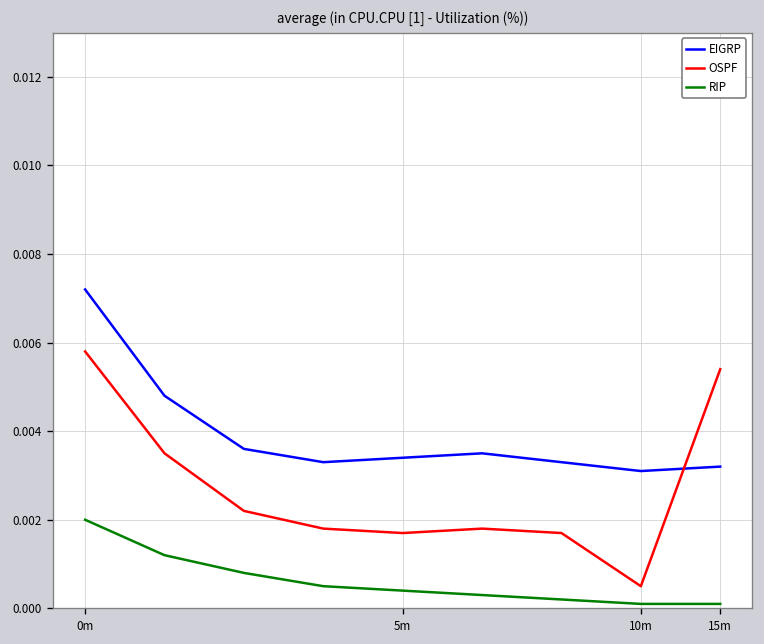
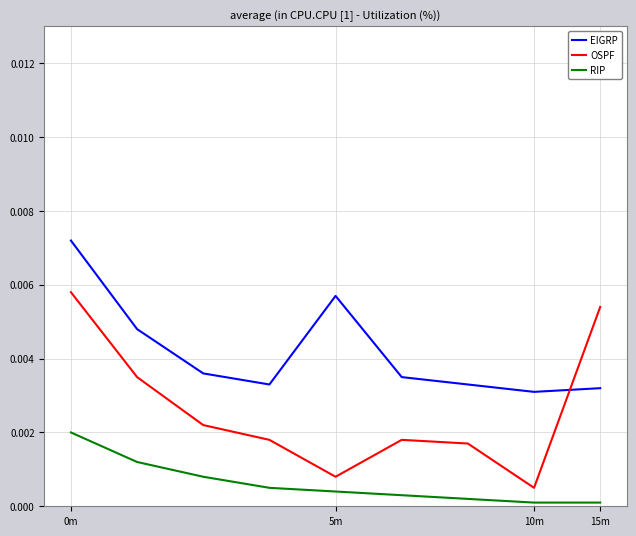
EIGRP, 5m: 0.0034 -> 0.0057
OSPF, 5m: 0.0017 -> 0.0008
